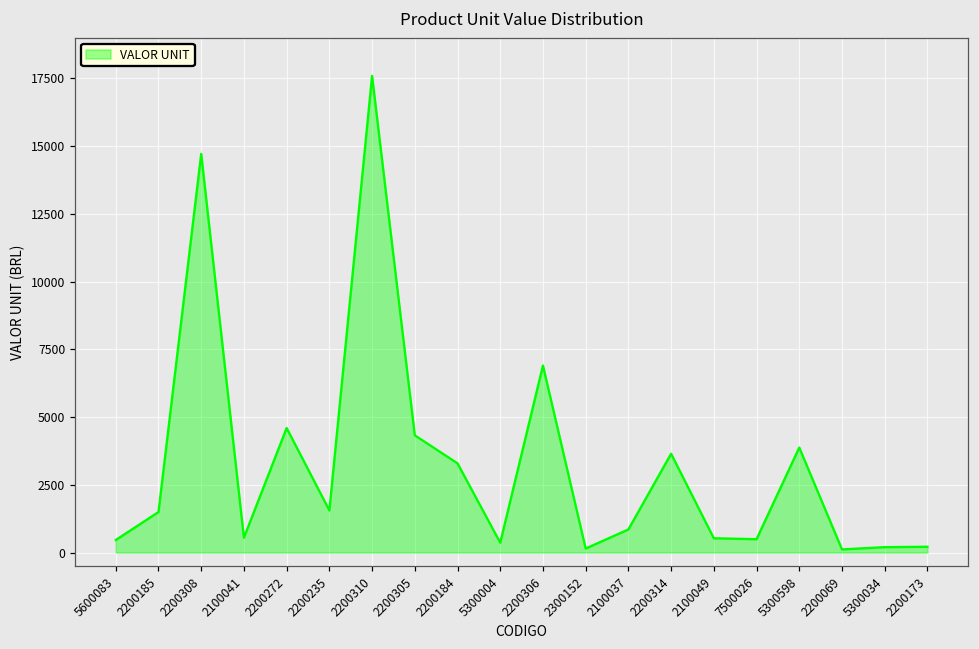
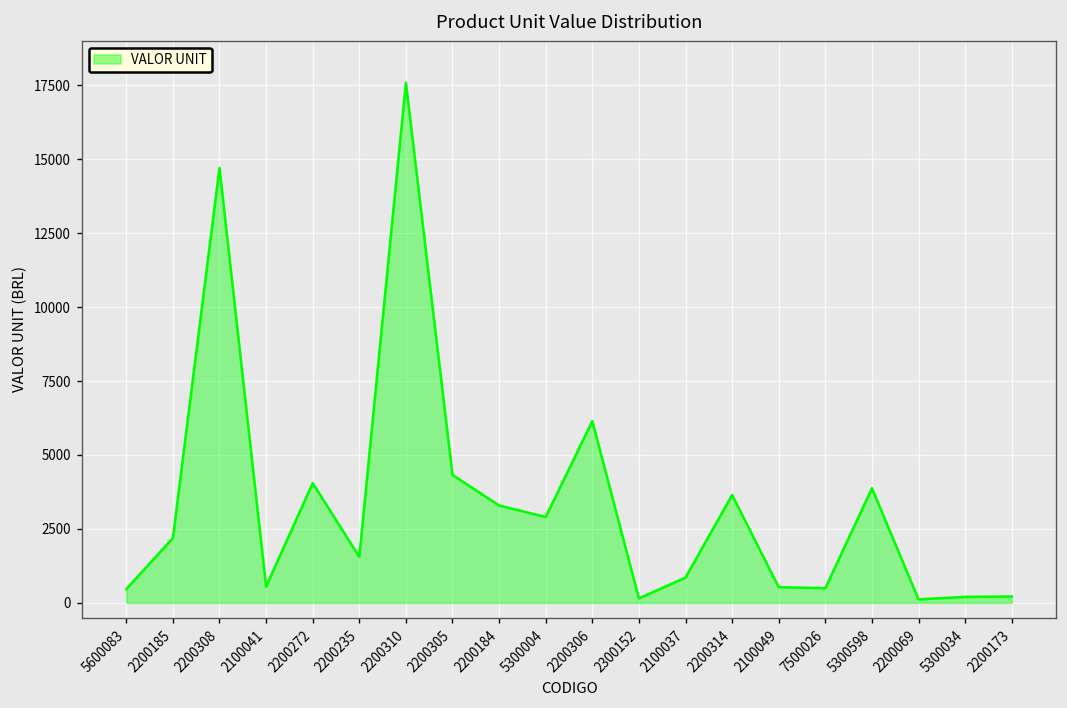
2200185: 1500 -> 2200
2200272: 4600 -> 4000
5300004: 400 -> 2900
2200306: 6900 -> 6100
